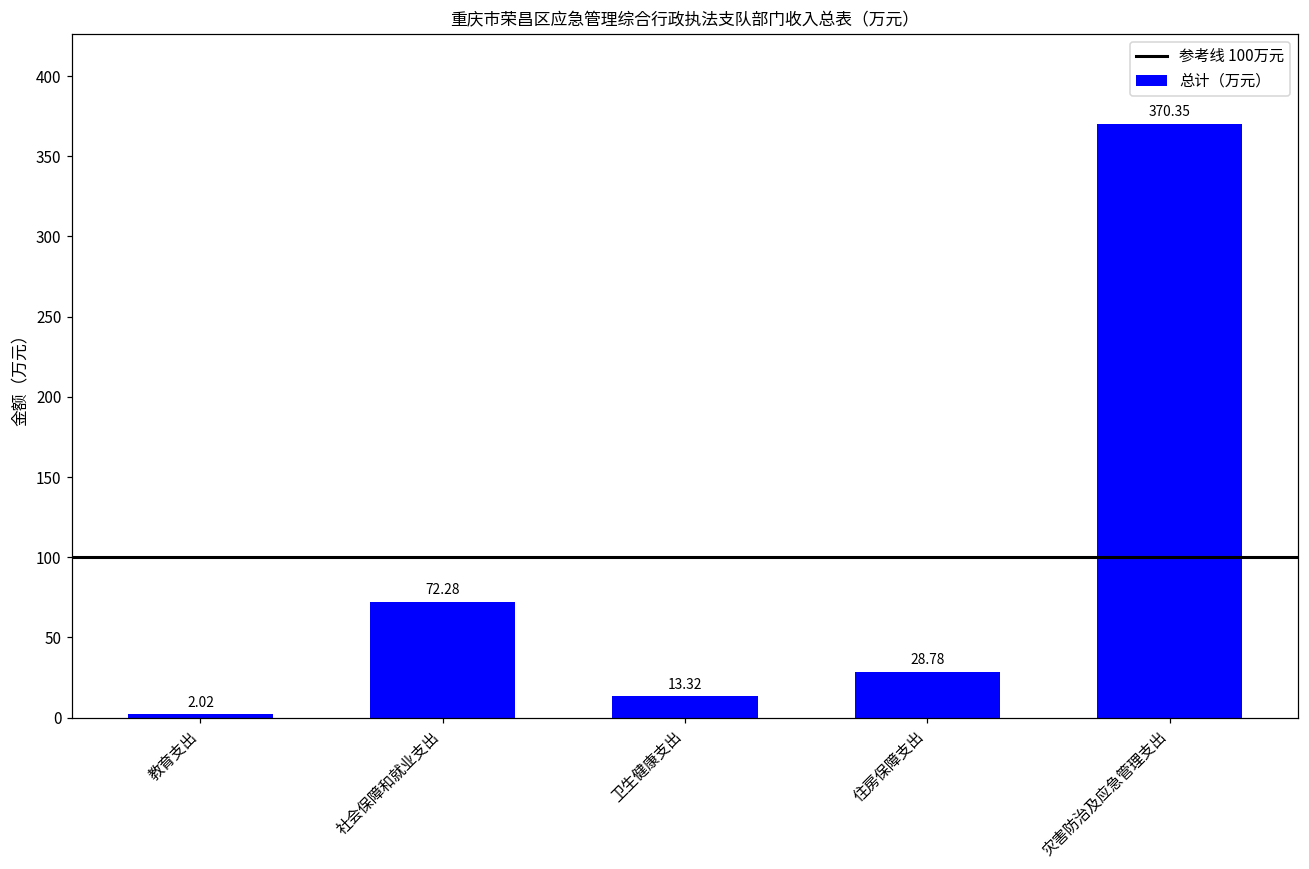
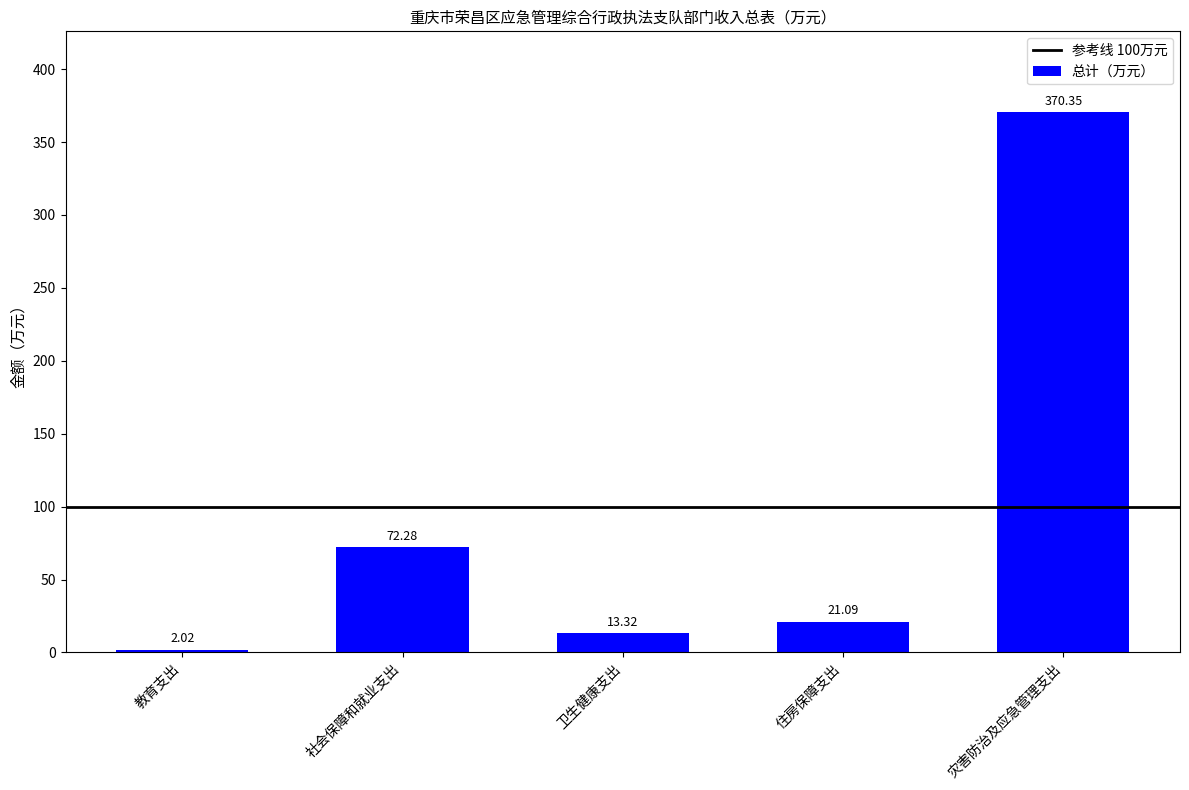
住房保障支出: 28.78 -> 21.09
